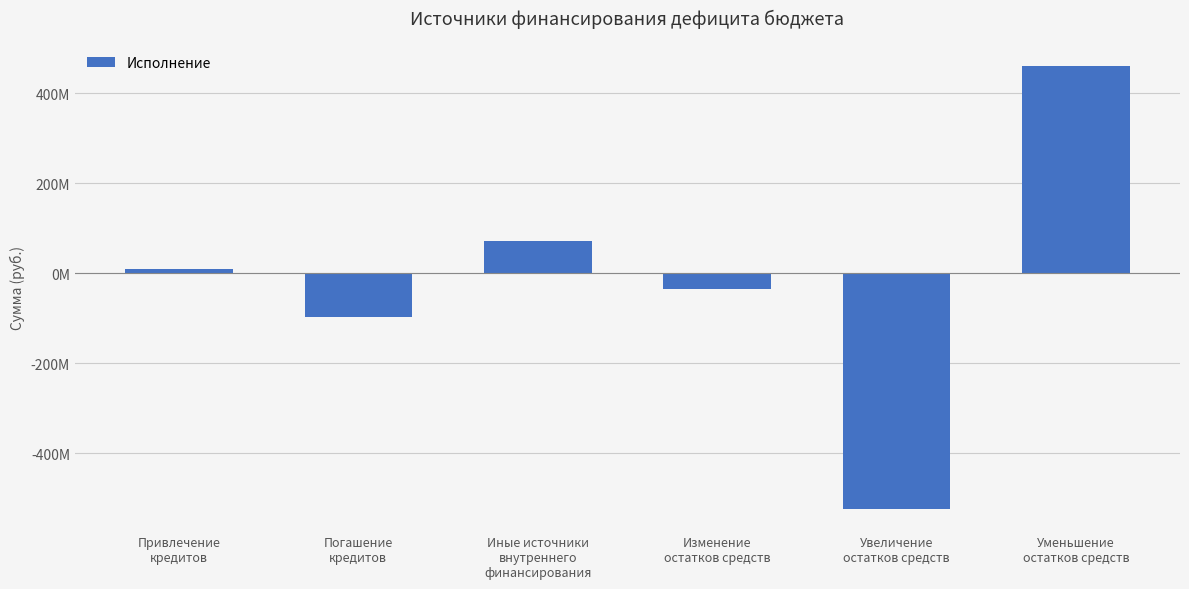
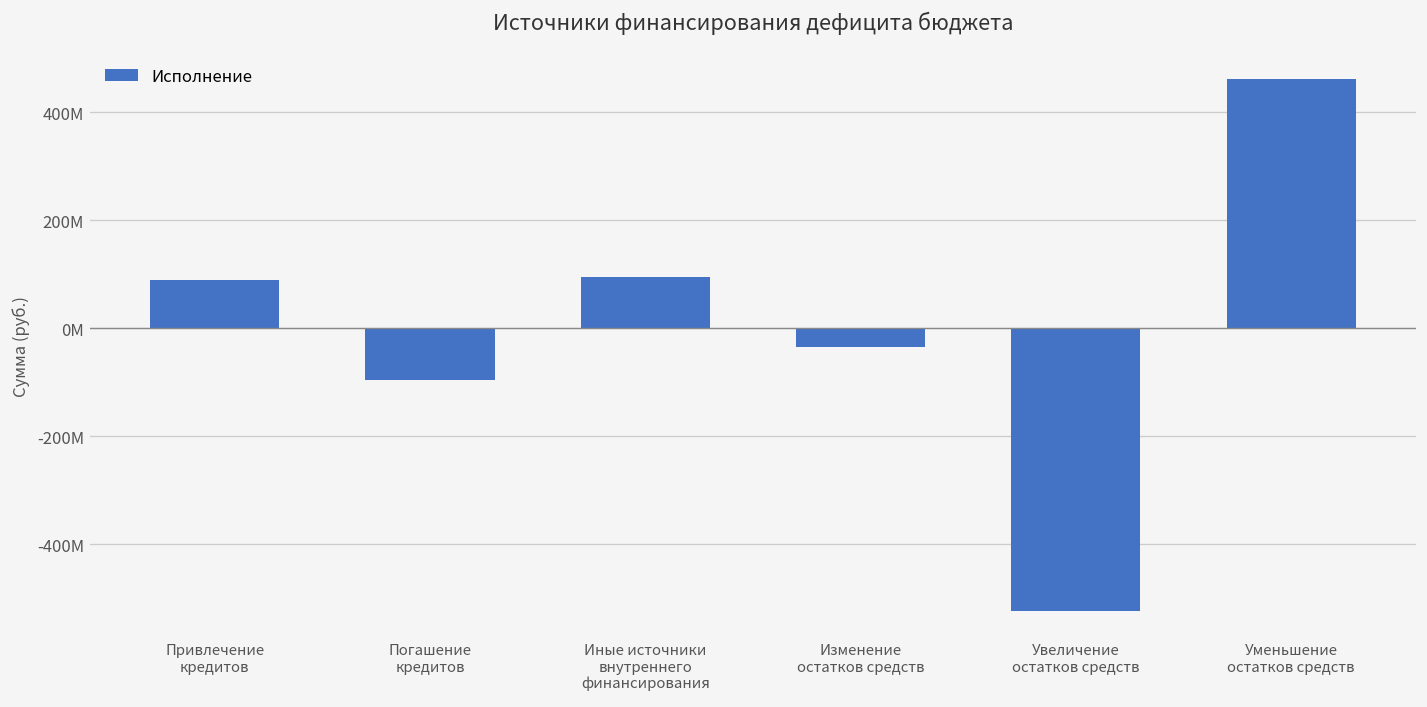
Привлечение кредитов: 10000000 -> 90000000
Иные источники внутреннего финансирования: 70000000 -> 90000000
